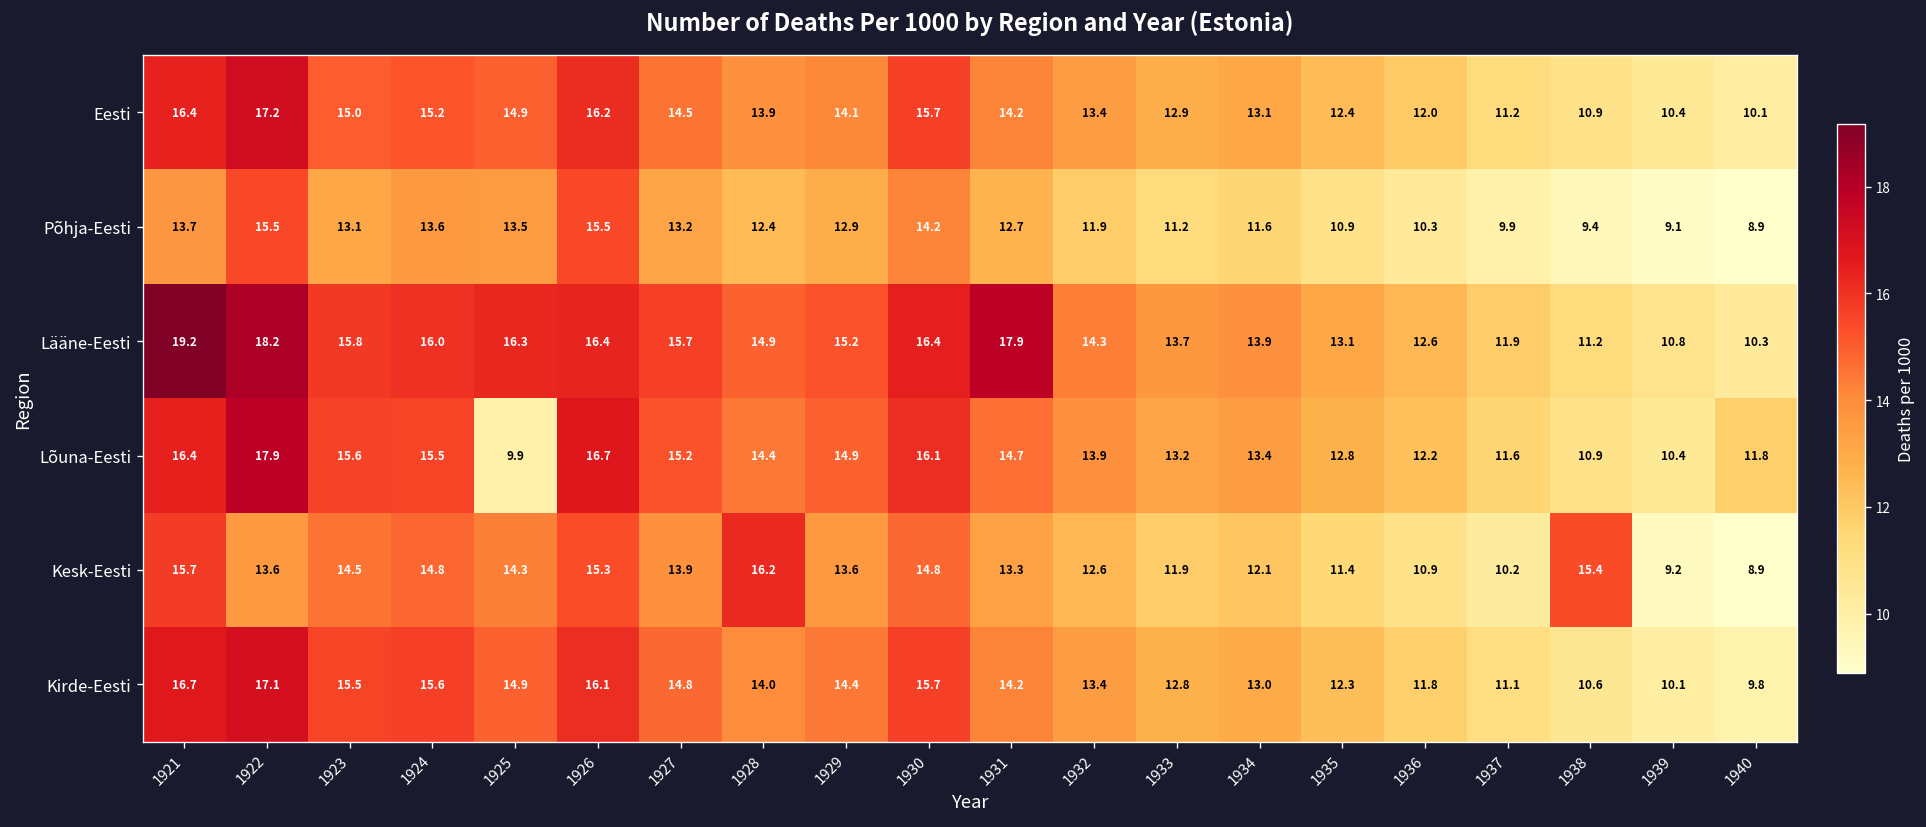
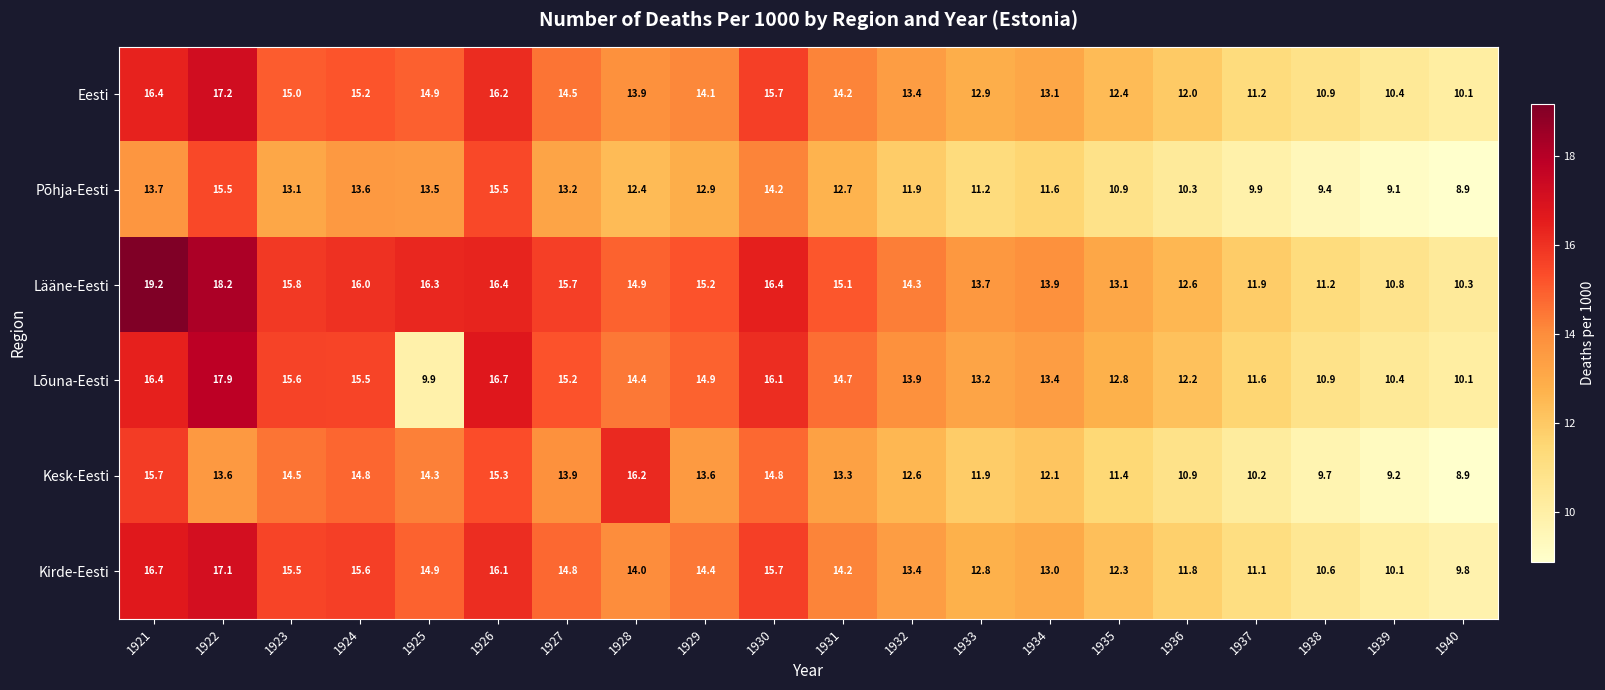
Lääne-Eesti, 1931: 17.9 -> 15.1
Lõuna-Eesti, 1940: 11.8 -> 10.1
Kesk-Eesti, 1938: 15.4 -> 9.7
